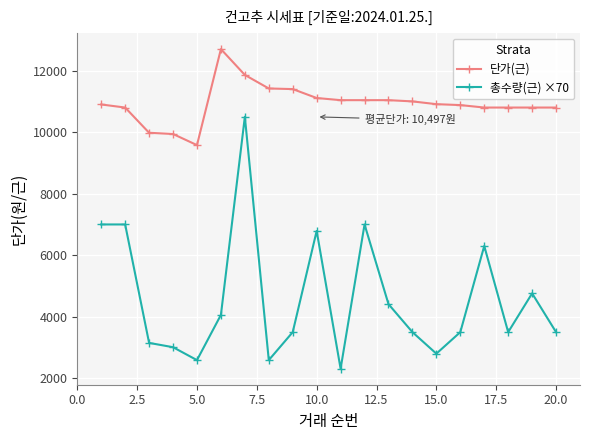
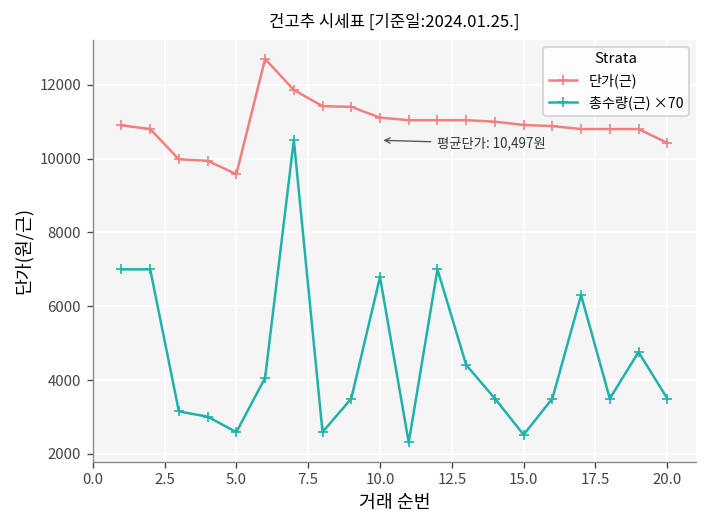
총수량(근) ×70, 15.0: 2800 -> 2500
단가(근), 20.0: 10800 -> 10400
